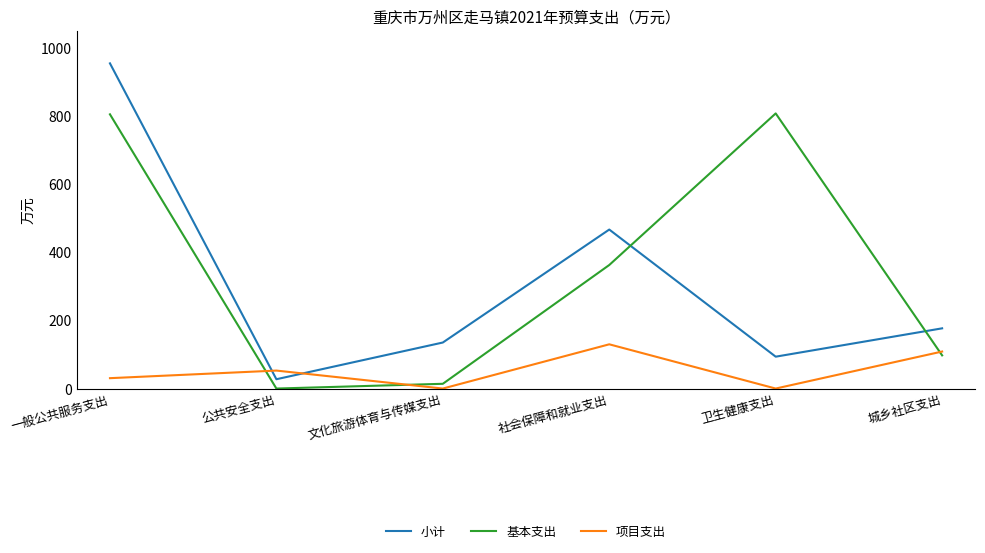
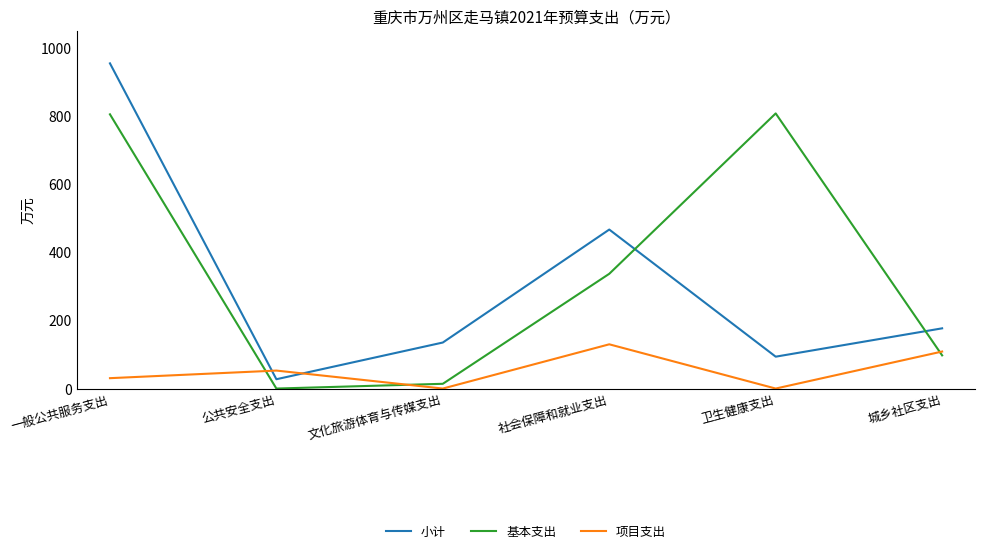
基本支出, 社会保障和就业支出: 360 -> 340
